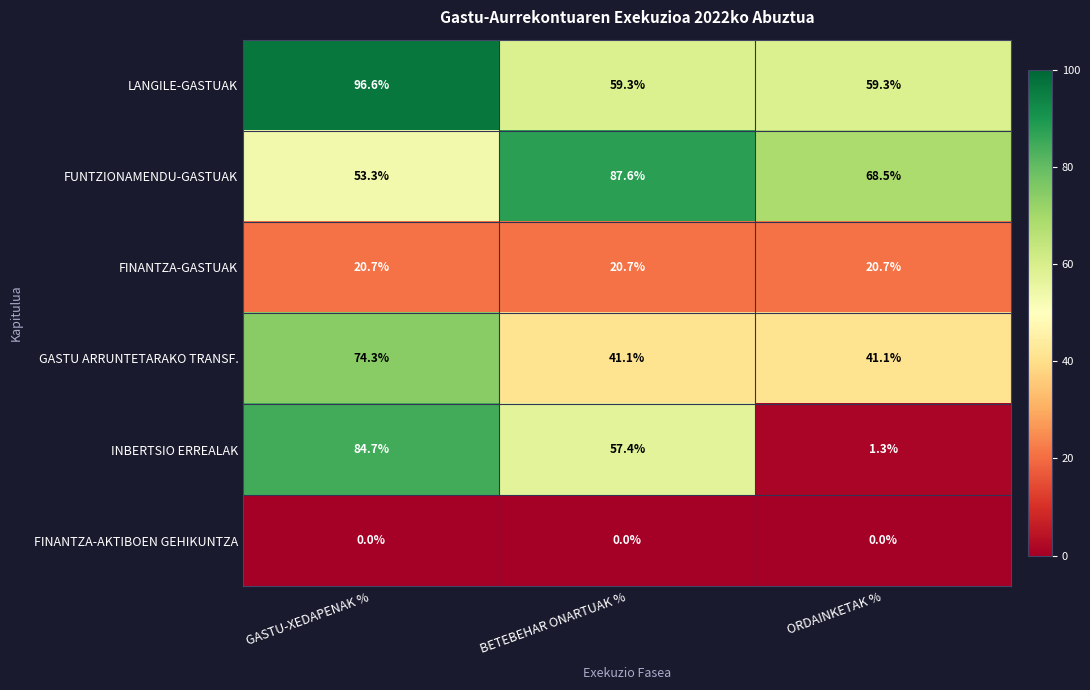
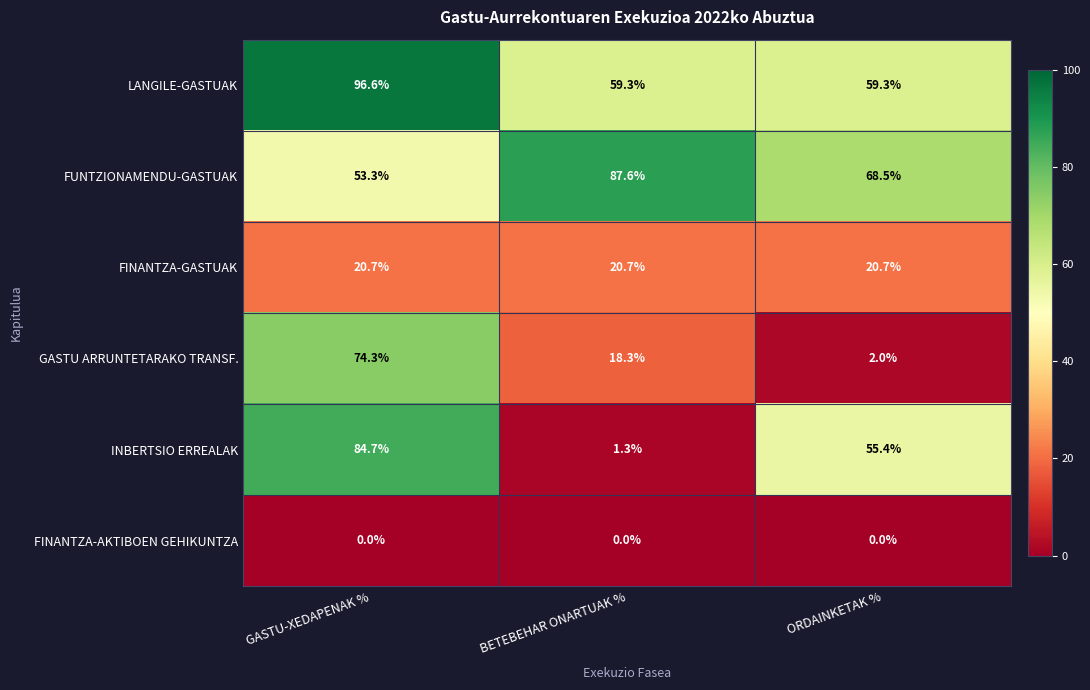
GASTU ARRUNTETARAKO TRANSF., BETEBEHAR ONARTUAK %: 41.1% -> 18.3%
GASTU ARRUNTETARAKO TRANSF., ORDAINKETAK %: 41.1% -> 2.0%
INBERTSIO ERREALAK, BETEBEHAR ONARTUAK %: 57.4% -> 1.3%
INBERTSIO ERREALAK, ORDAINKETAK %: 1.3% -> 55.4%
